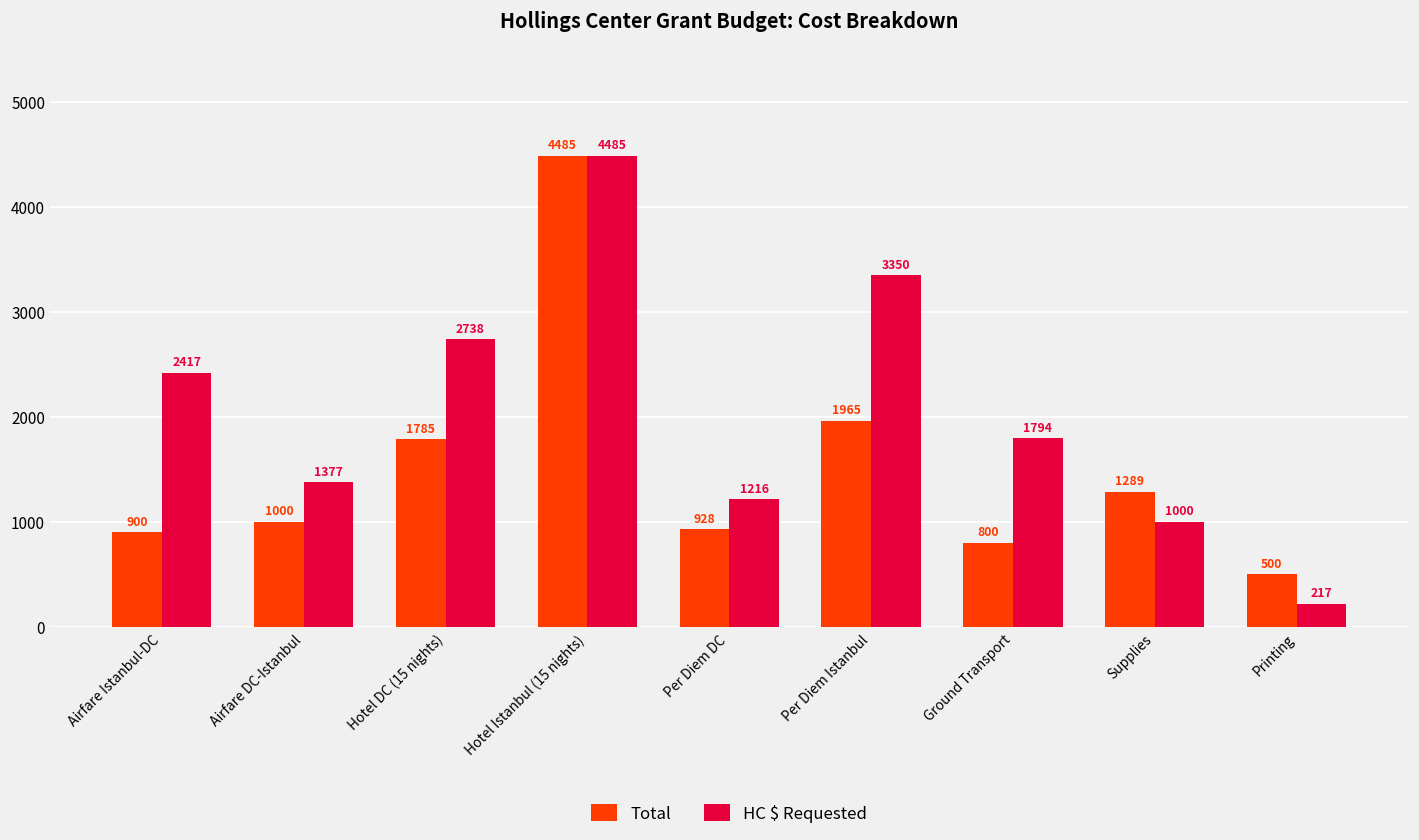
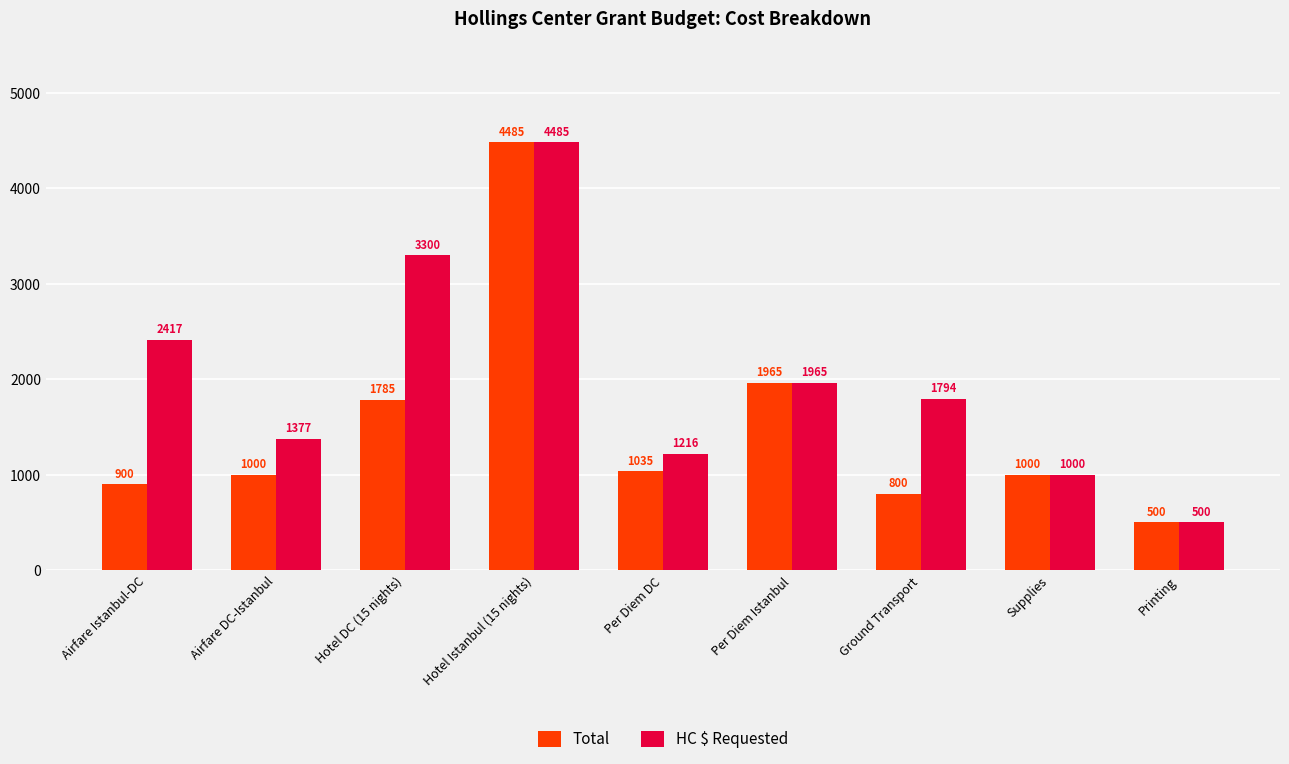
HC $ Requested, Hotel DC (15 nights): 2738 -> 3300
Total, Per Diem DC: 928 -> 1035
HC $ Requested, Per Diem Istanbul: 3350 -> 1965
Total, Supplies: 1289 -> 1000
HC $ Requested, Printing: 217 -> 500
